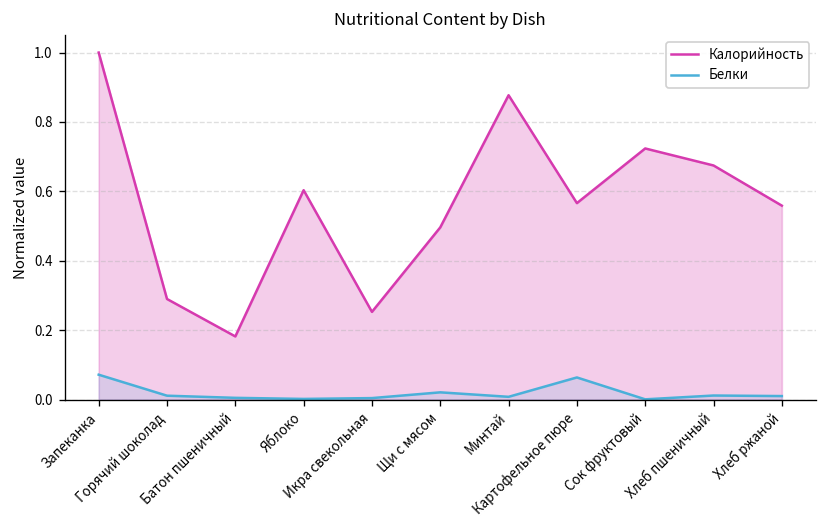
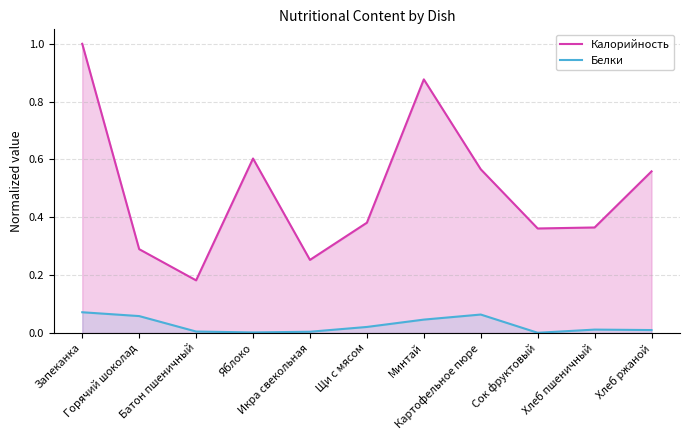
Белки, Горячий шоколад: 0.01 -> 0.06
Калорийность, Щи с мясом: 0.50 -> 0.38
Белки, Минтай: 0.01 -> 0.05
Калорийность, Сок фруктовый: 0.72 -> 0.36
Калорийность, Хлеб пшеничный: 0.67 -> 0.36
